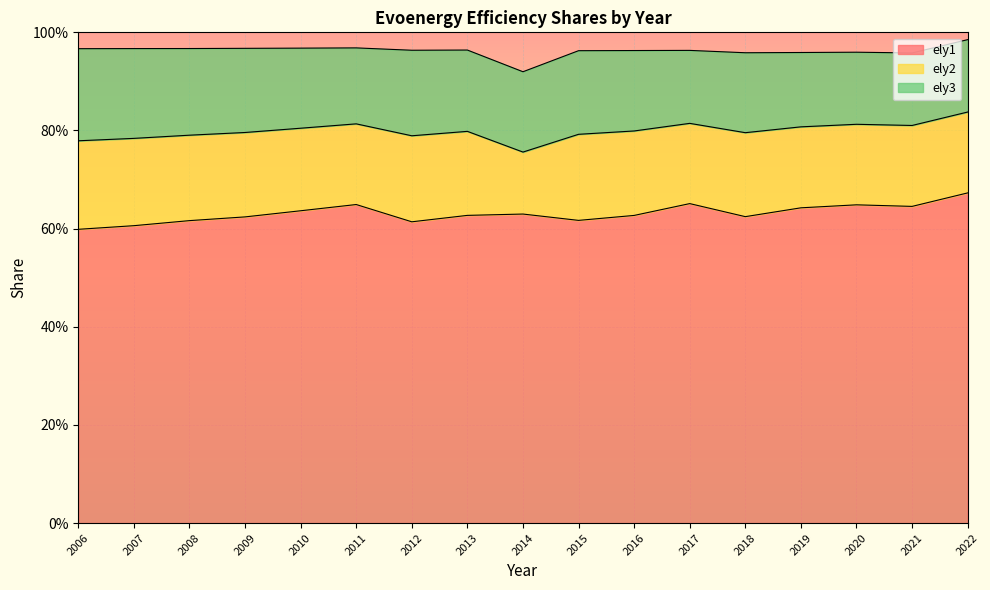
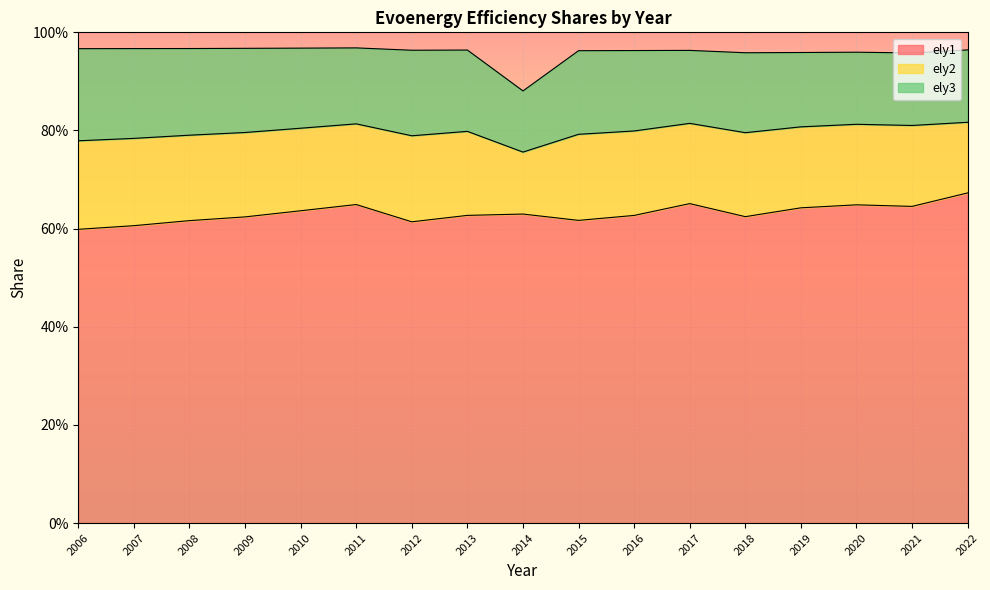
ely3, 2014: 16% -> 12%
ely2, 2022: 16% -> 14%
